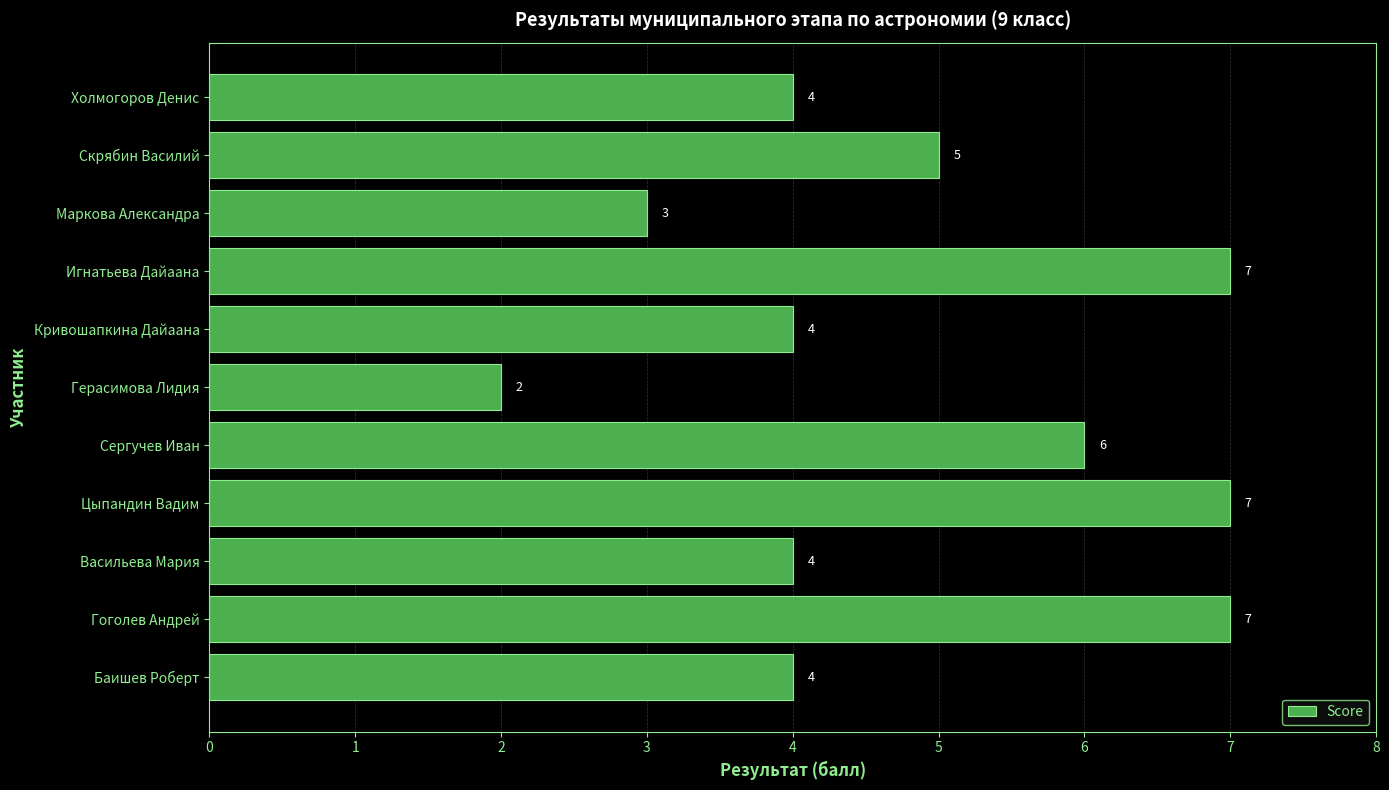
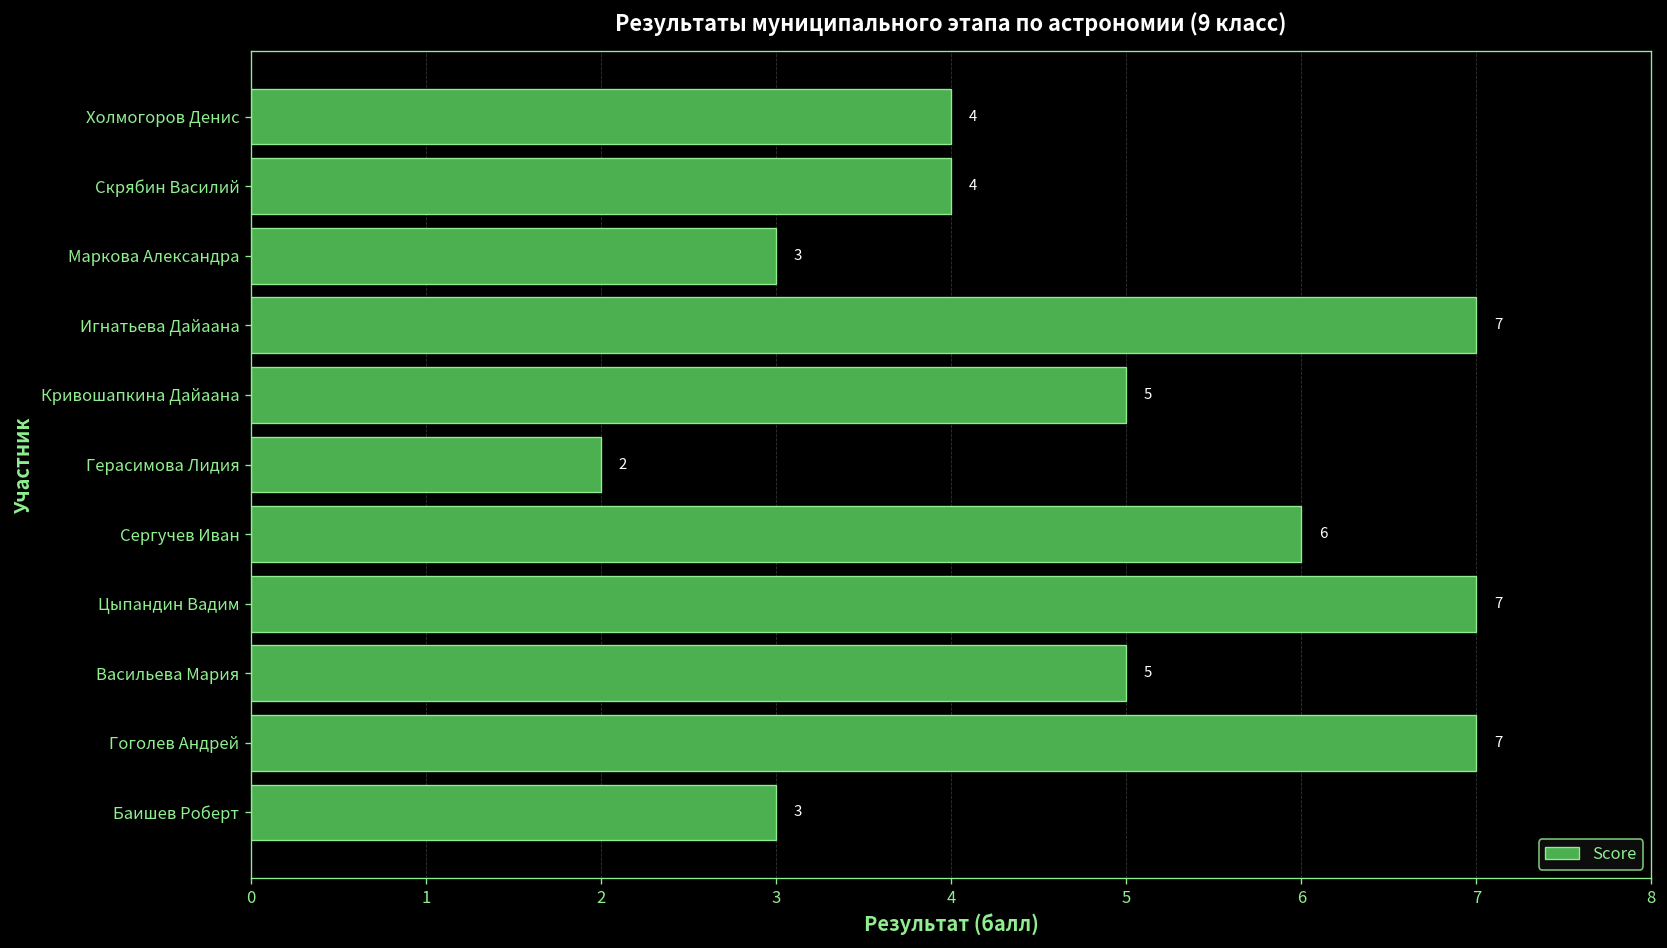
Скрябин Василий: 5 -> 4
Кривошапкина Дайаана: 4 -> 5
Васильева Мария: 4 -> 5
Баишев Роберт: 4 -> 3
